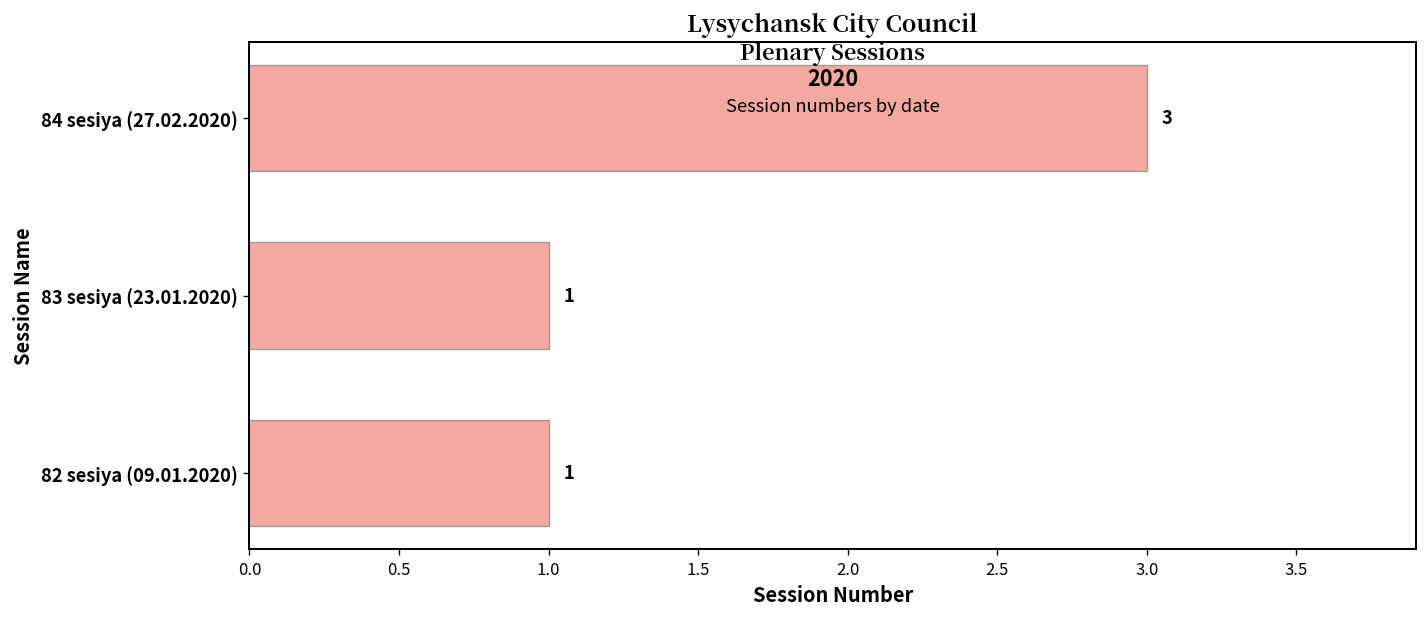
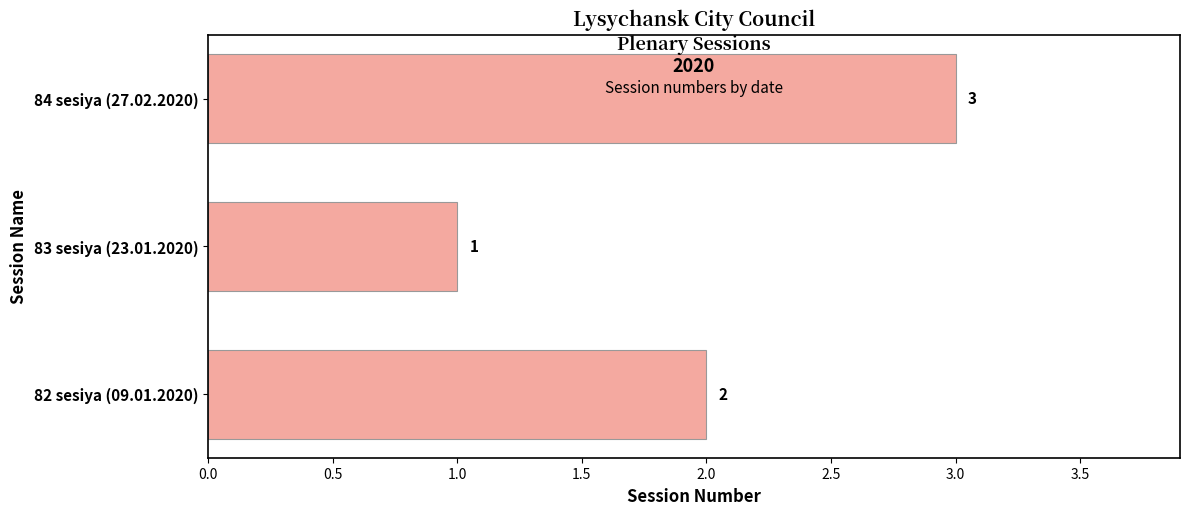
82 sesiya (09.01.2020): 1 -> 2
